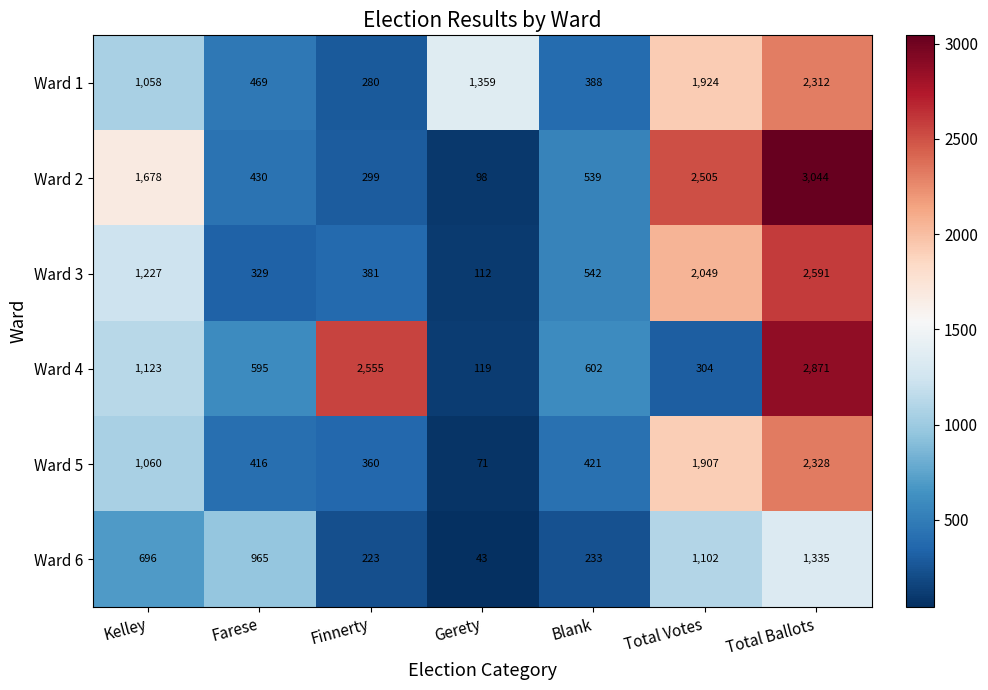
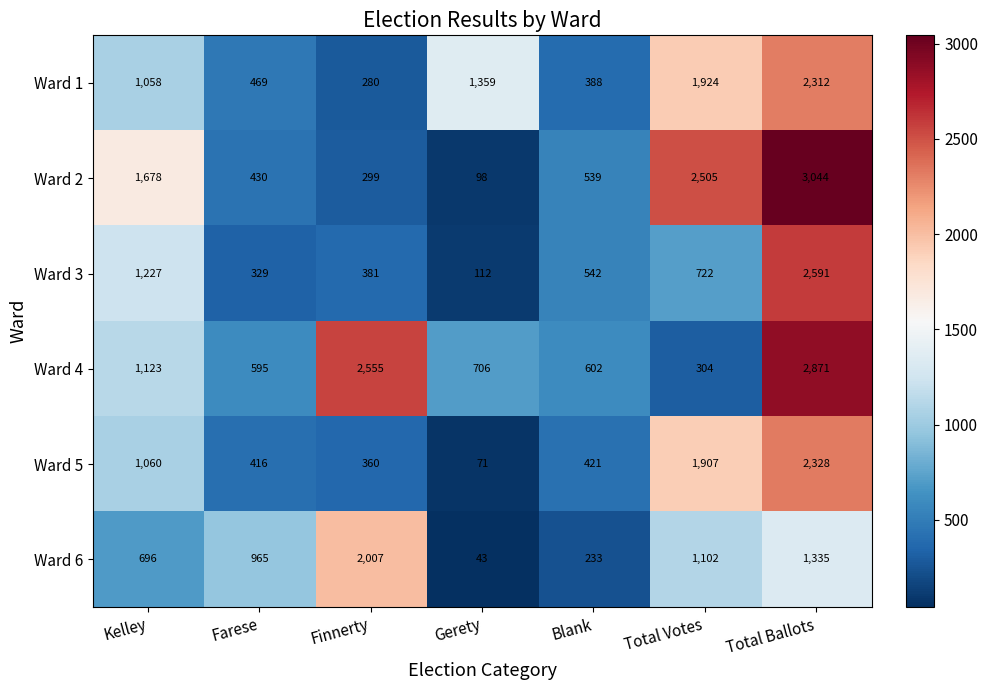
Ward 3, Total Votes: 2,049 -> 722
Ward 4, Gerety: 119 -> 706
Ward 6, Finnerty: 223 -> 2,007
